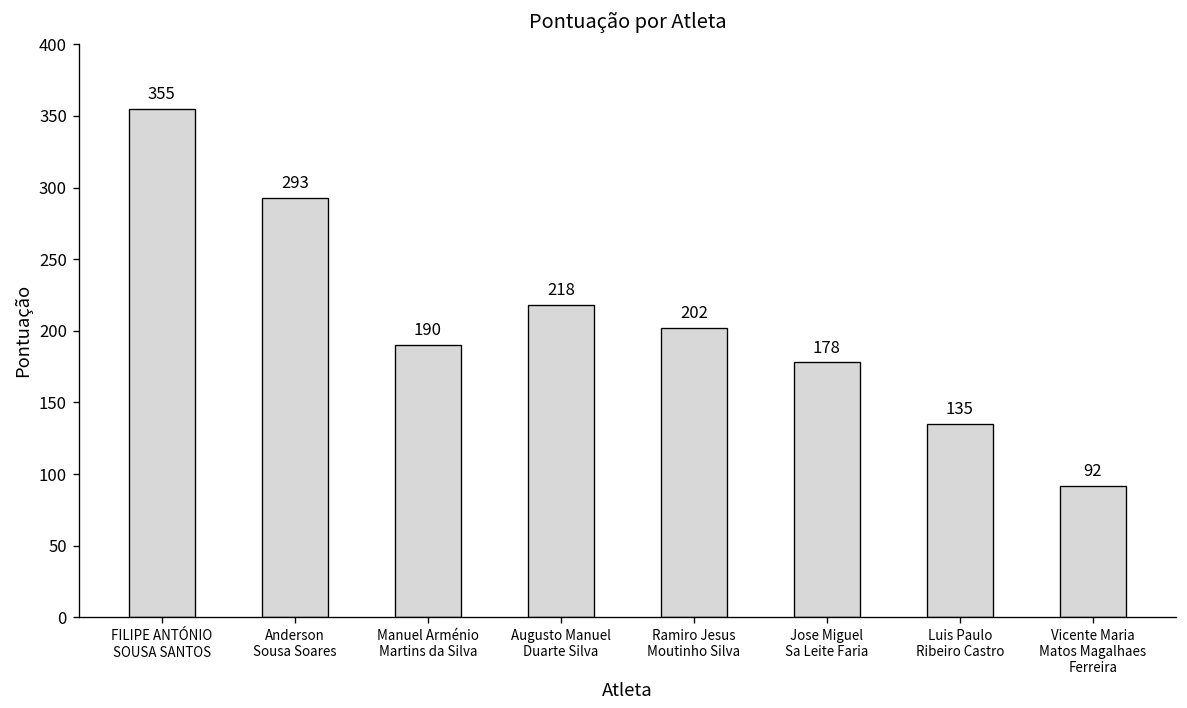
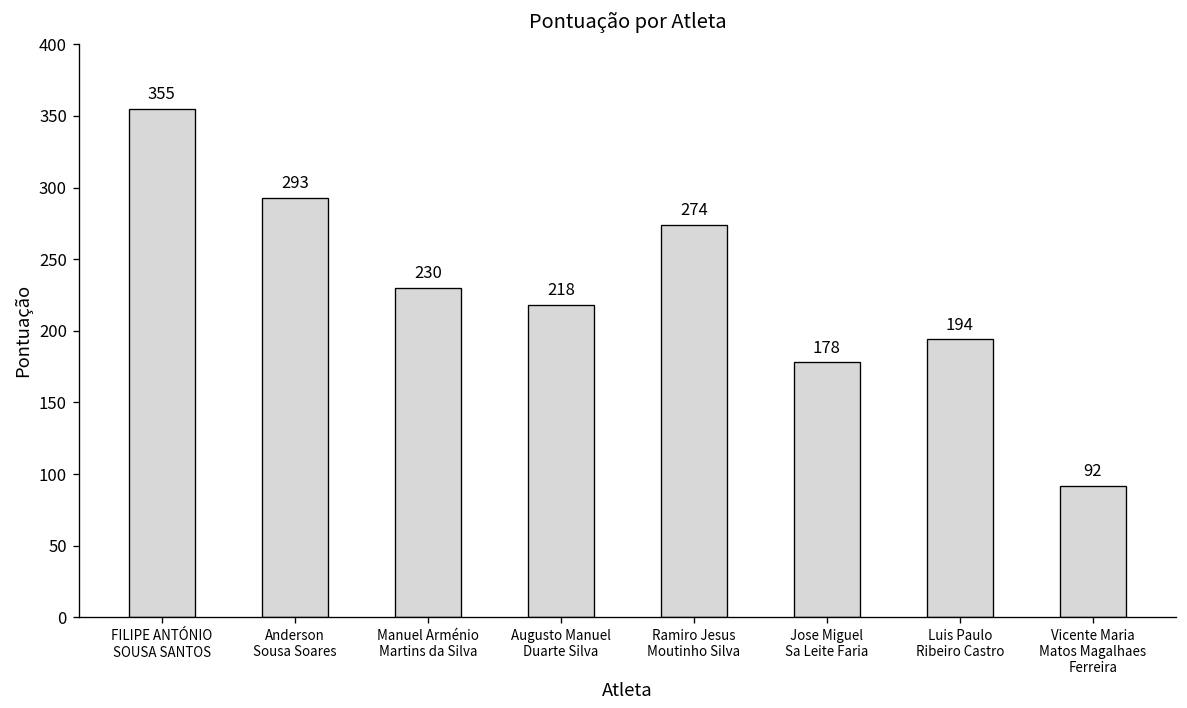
Manuel Arménio Martins da Silva: 190 -> 230
Ramiro Jesus Moutinho Silva: 202 -> 274
Luis Paulo Ribeiro Castro: 135 -> 194
